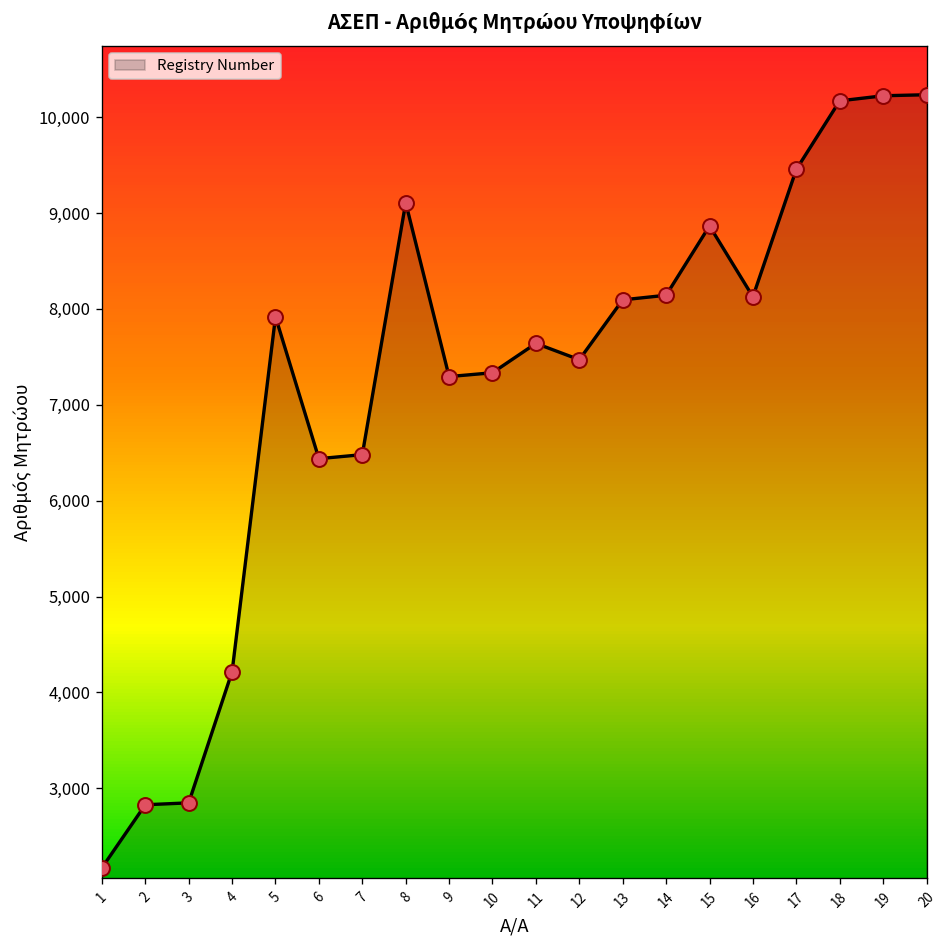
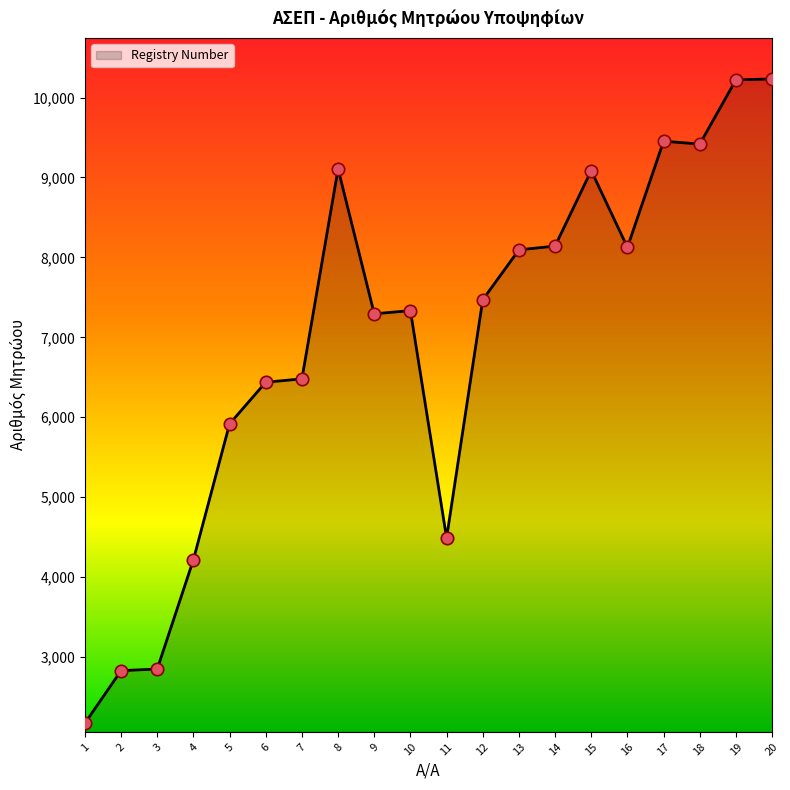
5: 7,900 -> 5,900
11: 7,600 -> 4,500
15: 8,900 -> 9,100
18: 10,200 -> 9,400
